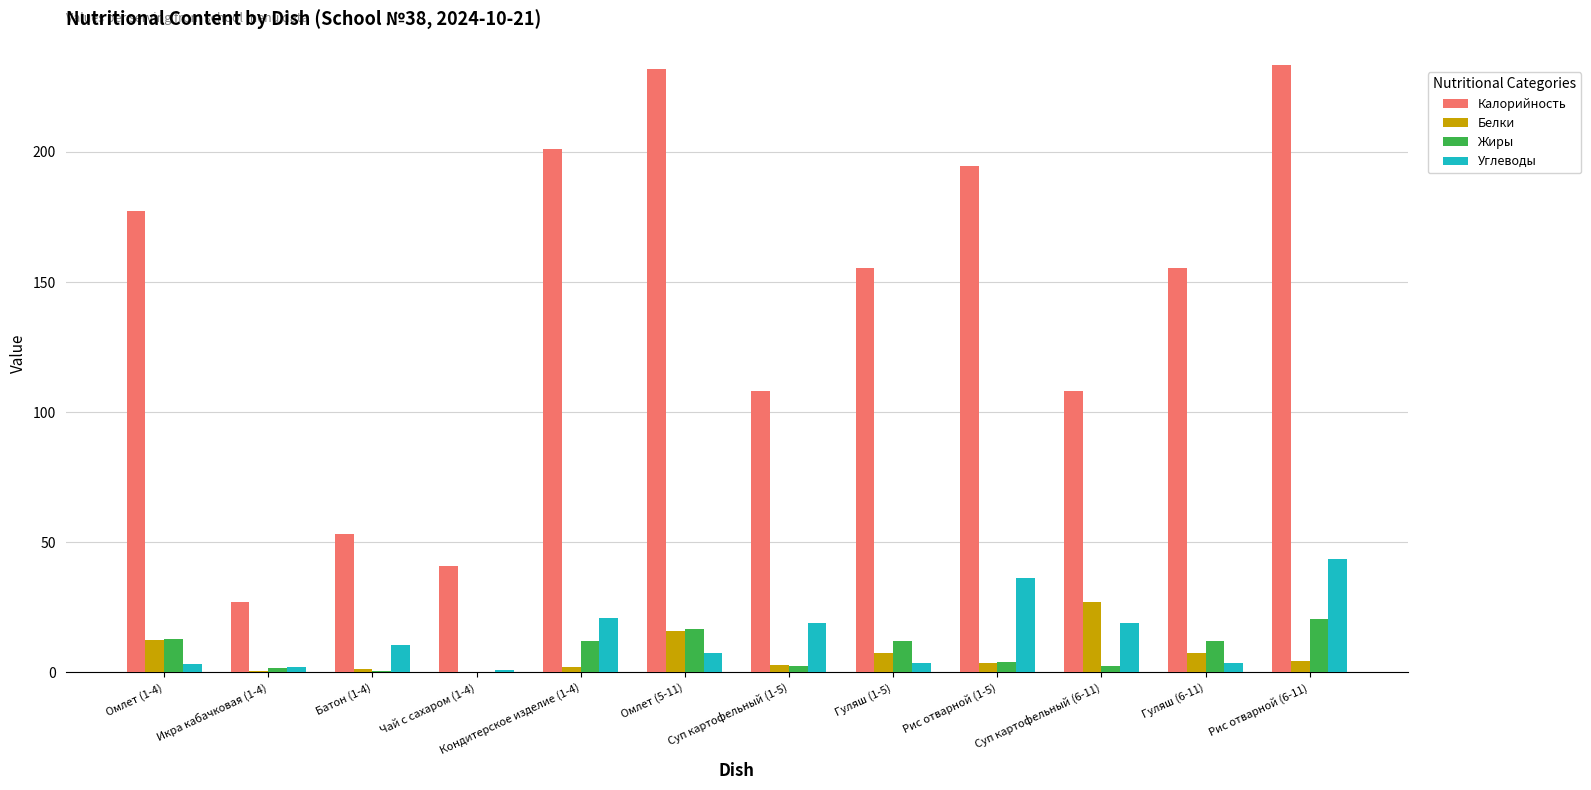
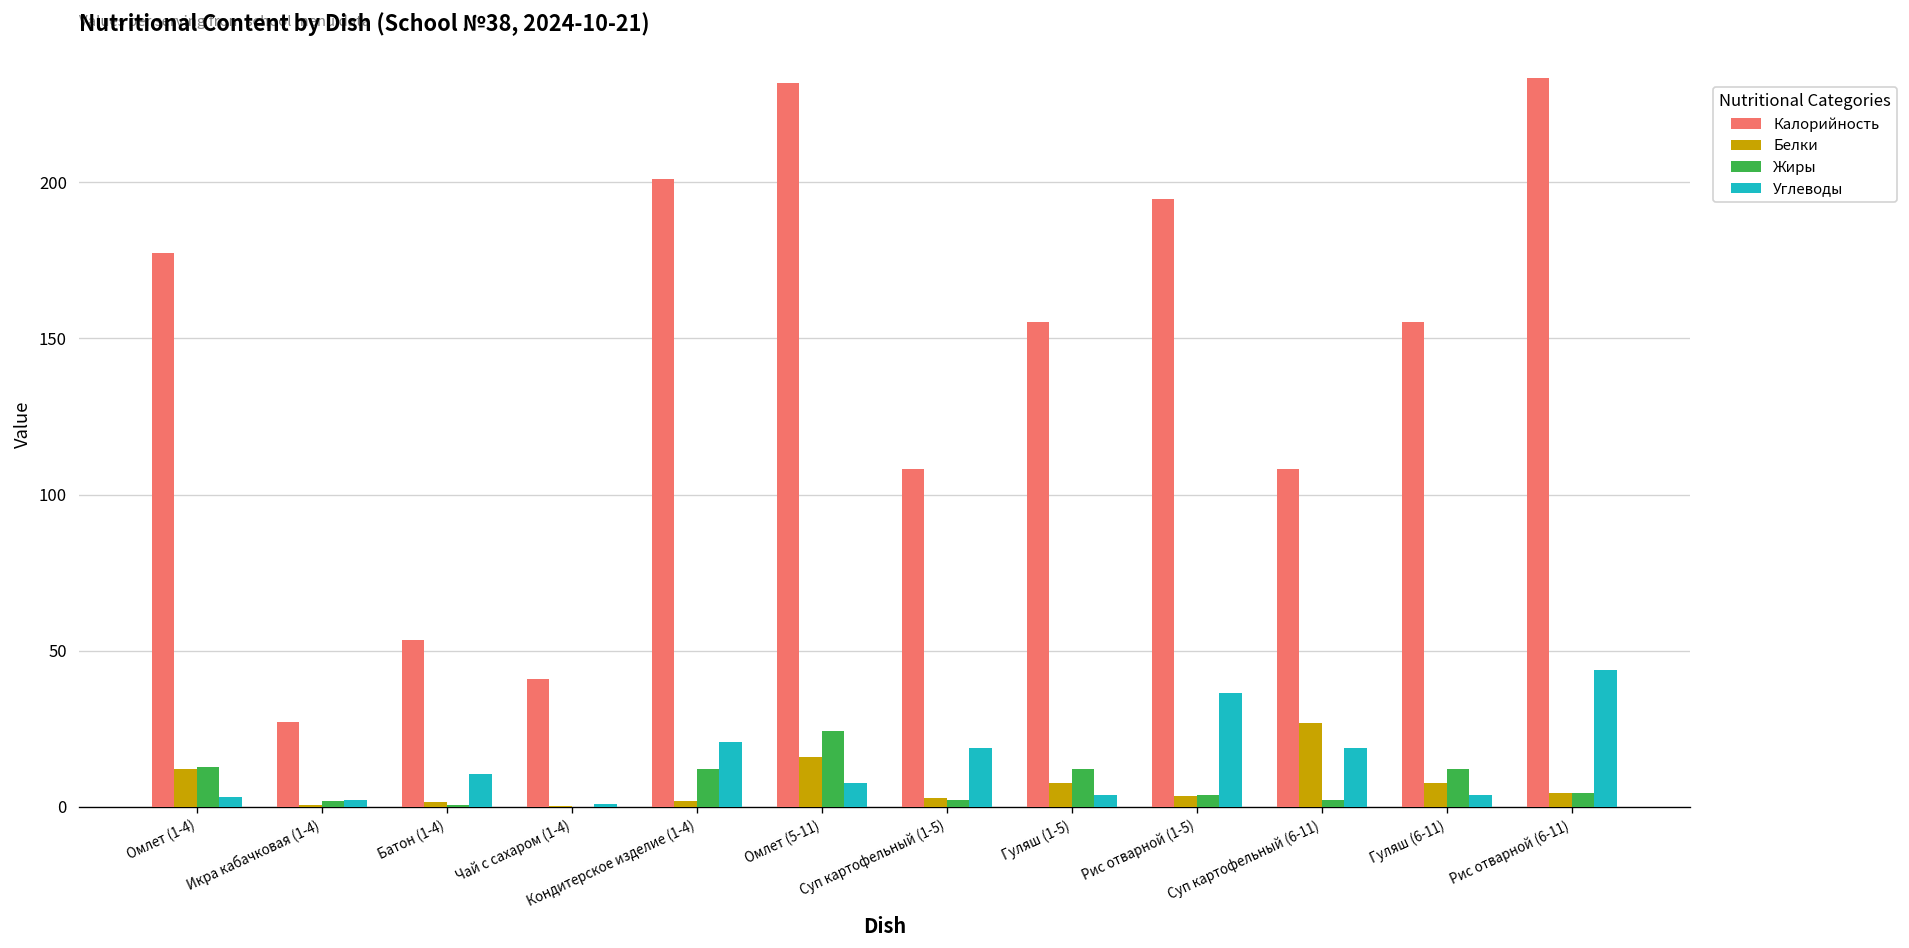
Жиры, Омлет (5-11): 17 -> 24
Жиры, Рис отварной (6-11): 21 -> 5
